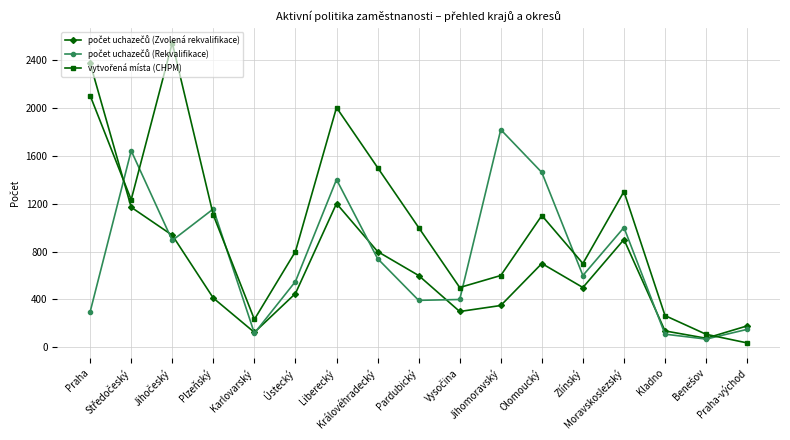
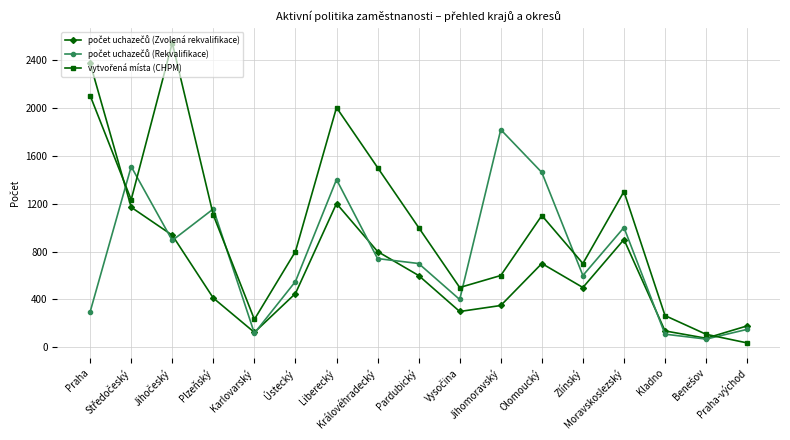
počet uchazečů (Rekvalifikace), Středočeský: 1640 -> 1510
počet uchazečů (Rekvalifikace), Pardubický: 390 -> 700
